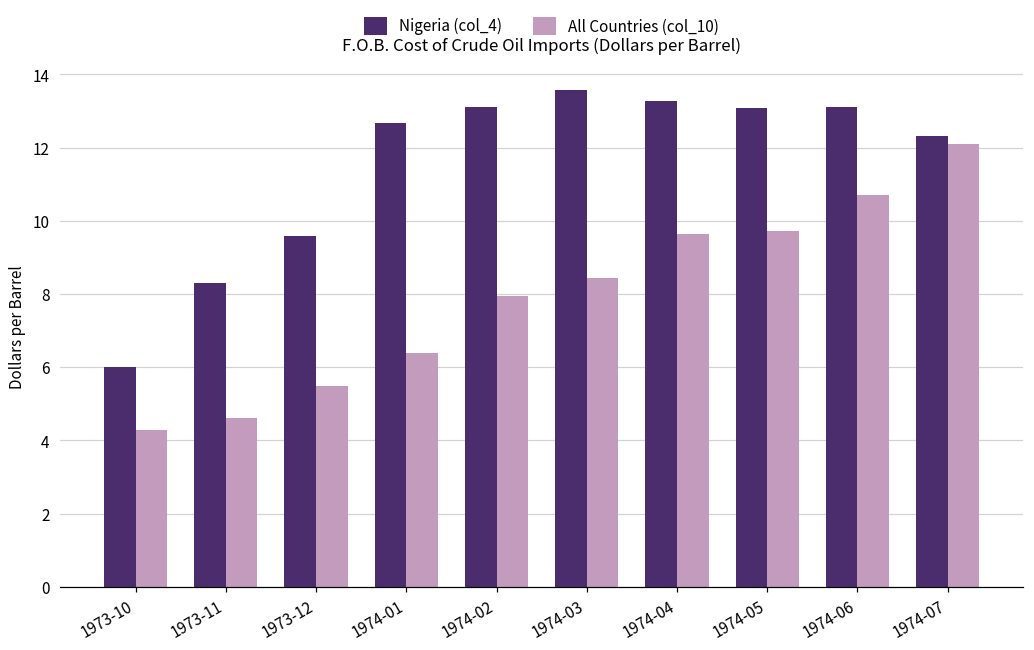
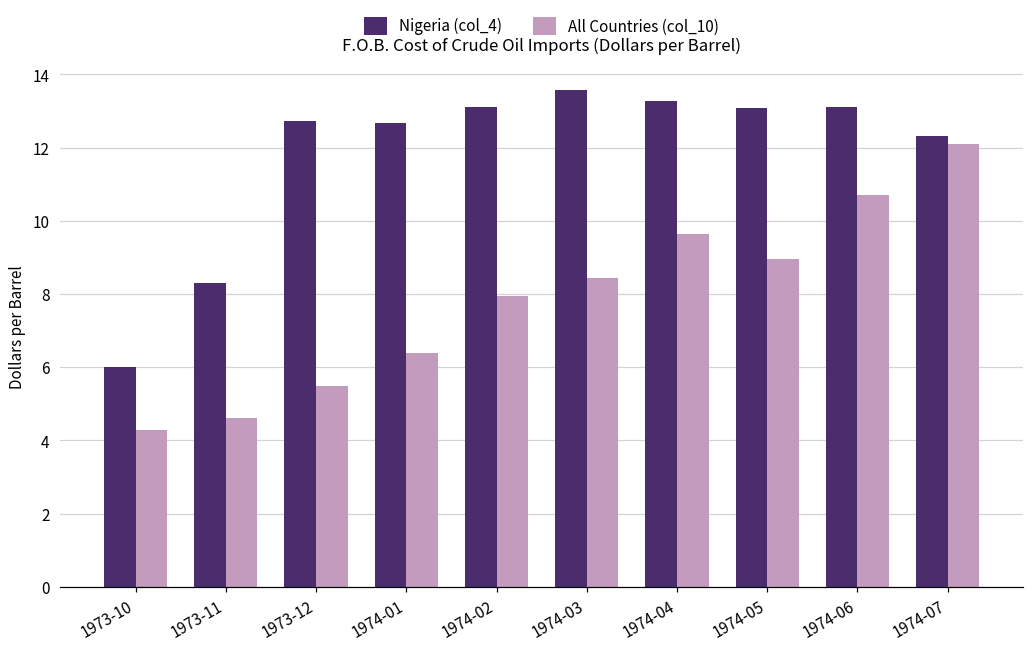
Nigeria (col_4), 1973-12: 9.6 -> 12.7
All Countries (col_10), 1974-05: 9.7 -> 9.0
